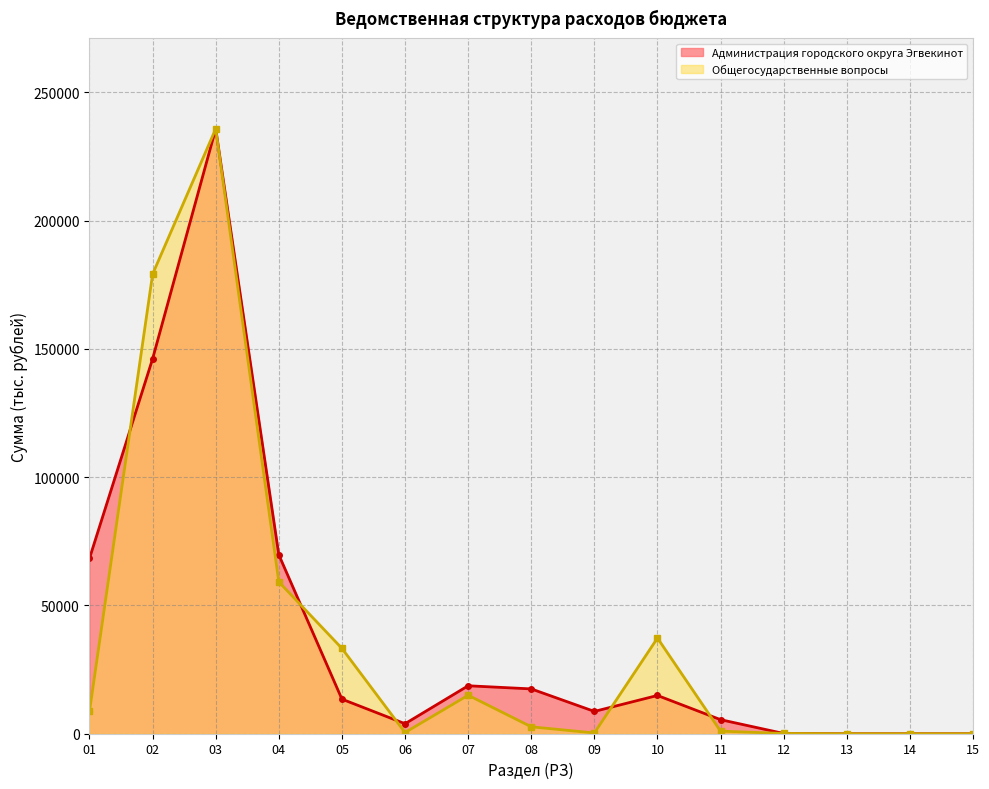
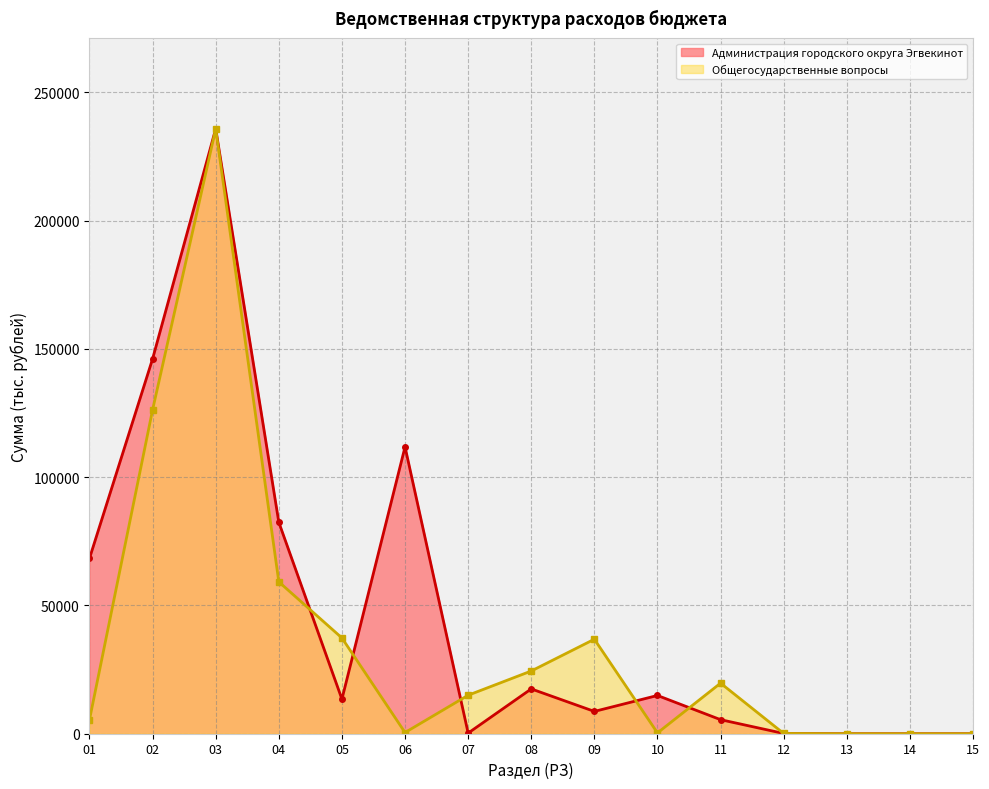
Общегосударственные вопросы, 01: 9000 -> 5000
Общегосударственные вопросы, 02: 179000 -> 126000
Администрация городского округа Эгвекинот, 04: 70000 -> 82000
Общегосударственные вопросы, 05: 33000 -> 37000
Администрация городского округа Эгвекинот, 06: 4000 -> 112000
Администрация городского округа Эгвекинот, 07: 19000 -> 0
Общегосударственные вопросы, 08: 3000 -> 24000
Общегосударственные вопросы, 09: 0 -> 37000
Общегосударственные вопросы, 10: 37000 -> 0
Общегосударственные вопросы, 11: 1000 -> 20000
